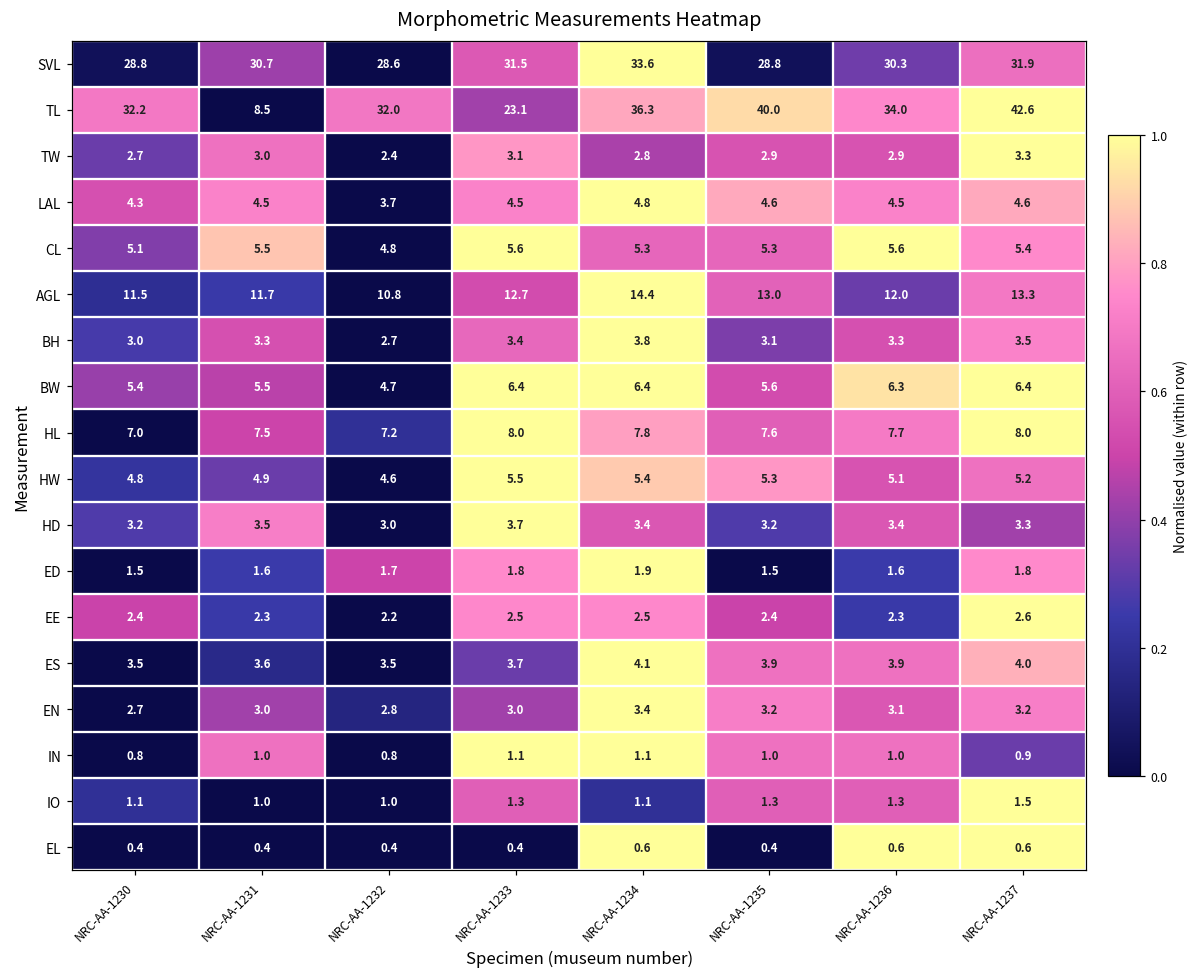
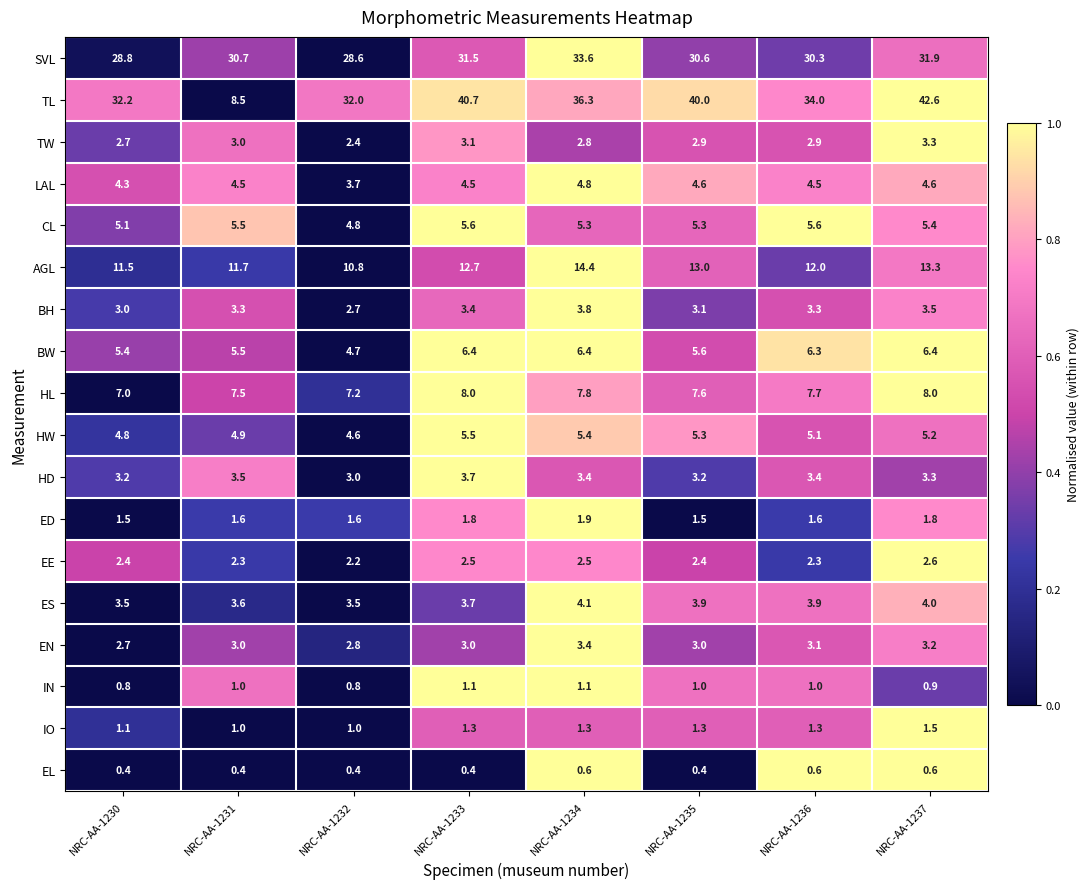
SVL, NRC-AA-1235: 28.8 -> 30.6
TL, NRC-AA-1233: 23.1 -> 40.7
ED, NRC-AA-1232: 1.7 -> 1.6
EN, NRC-AA-1235: 3.2 -> 3.0
IO, NRC-AA-1234: 1.1 -> 1.3
